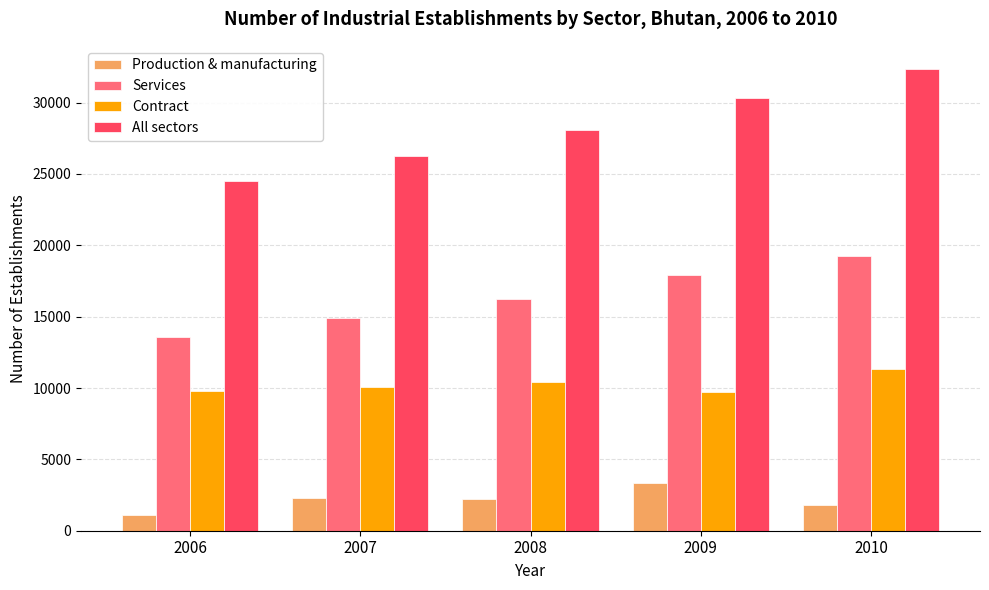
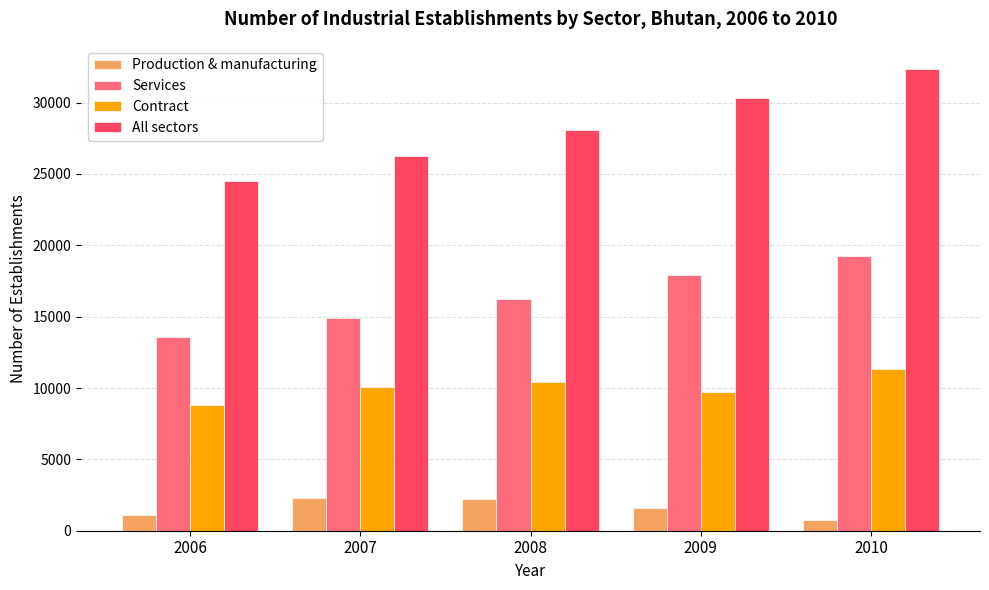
Contract, 2006: 9800 -> 8800
Production & manufacturing, 2009: 3300 -> 1600
Production & manufacturing, 2010: 1800 -> 700
